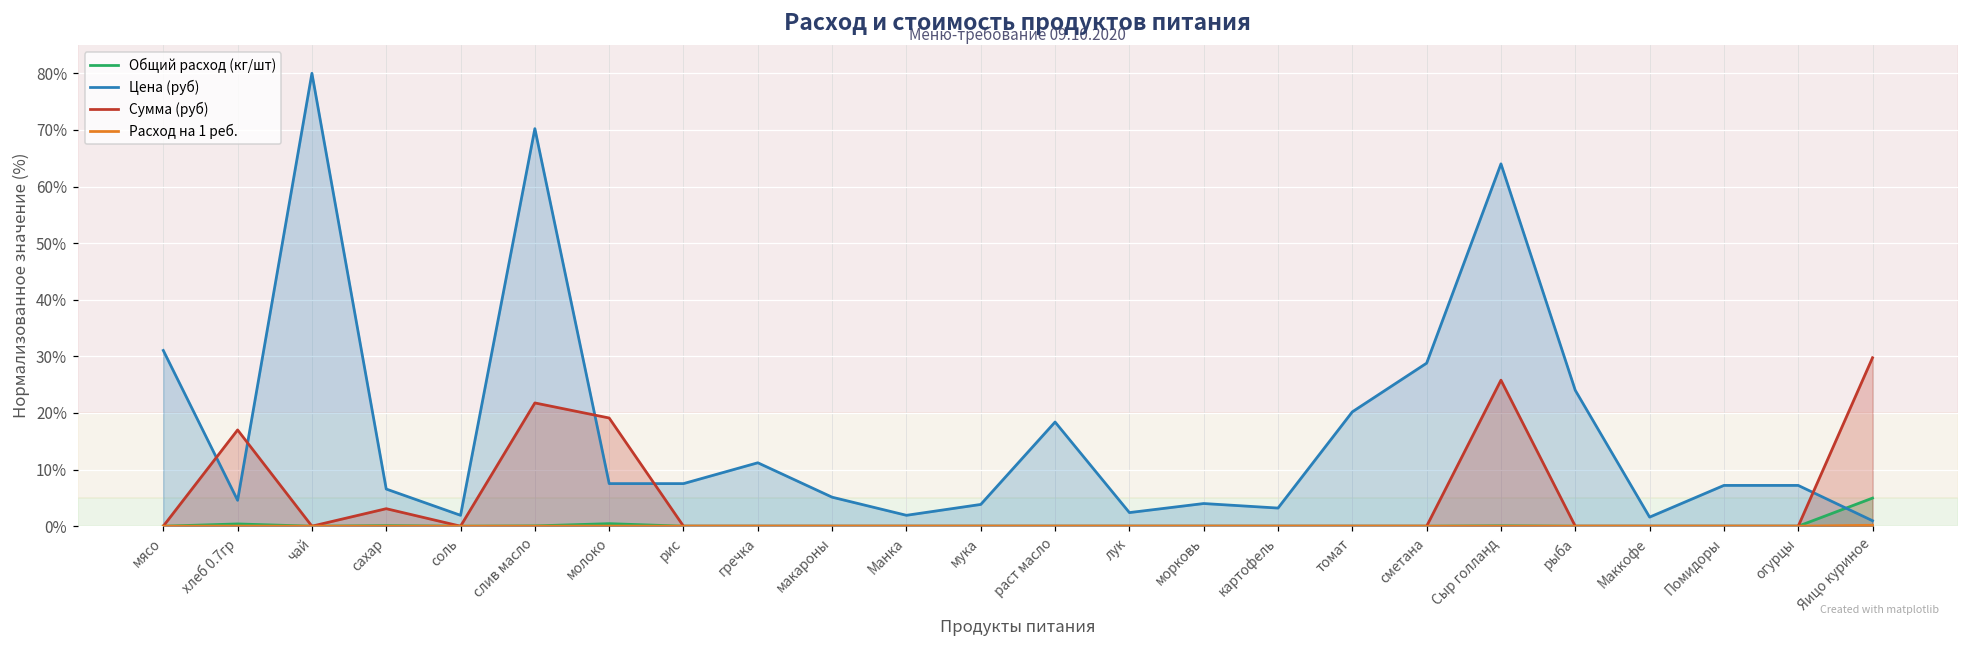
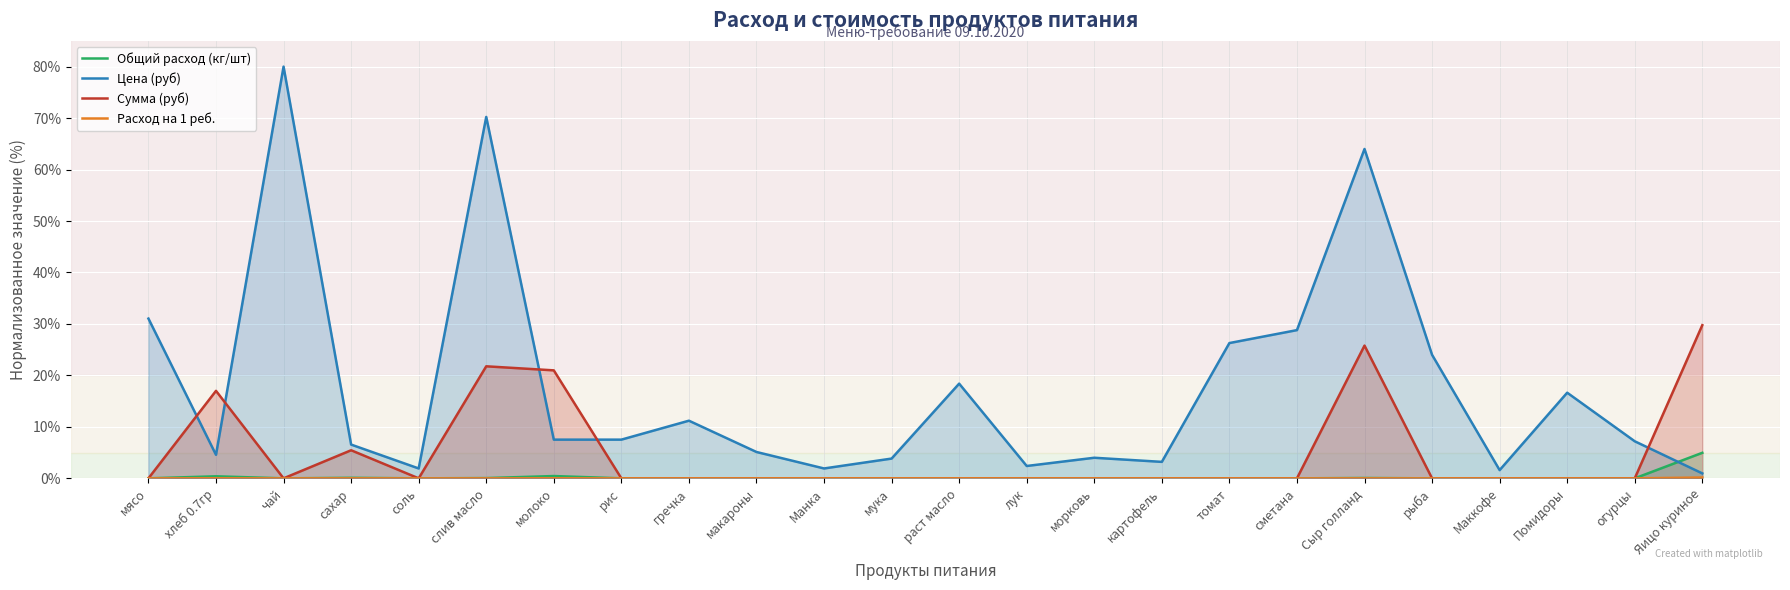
Сумма (руб), сахар: 3% -> 5%
Сумма (руб), молоко: 19% -> 21%
Цена (руб), томат: 20% -> 26%
Цена (руб), Помидоры: 7% -> 17%
